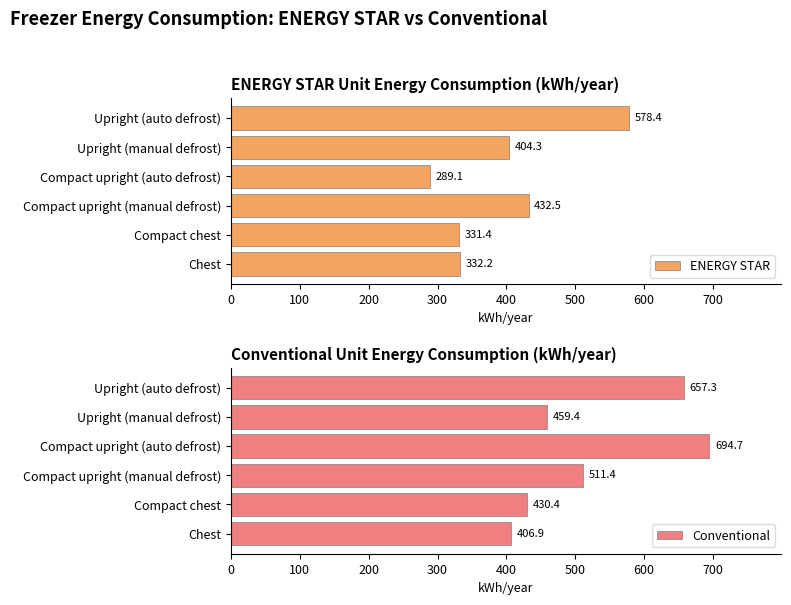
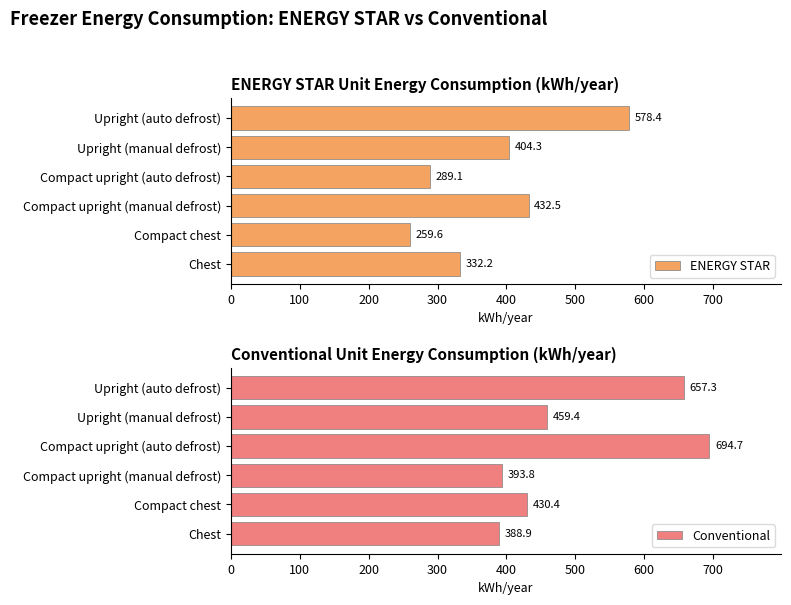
ENERGY STAR Unit Energy Consumption (kWh/year), Compact chest: 331.4 -> 259.6
Conventional Unit Energy Consumption (kWh/year), Compact upright (manual defrost): 511.4 -> 393.8
Conventional Unit Energy Consumption (kWh/year), Chest: 406.9 -> 388.9
